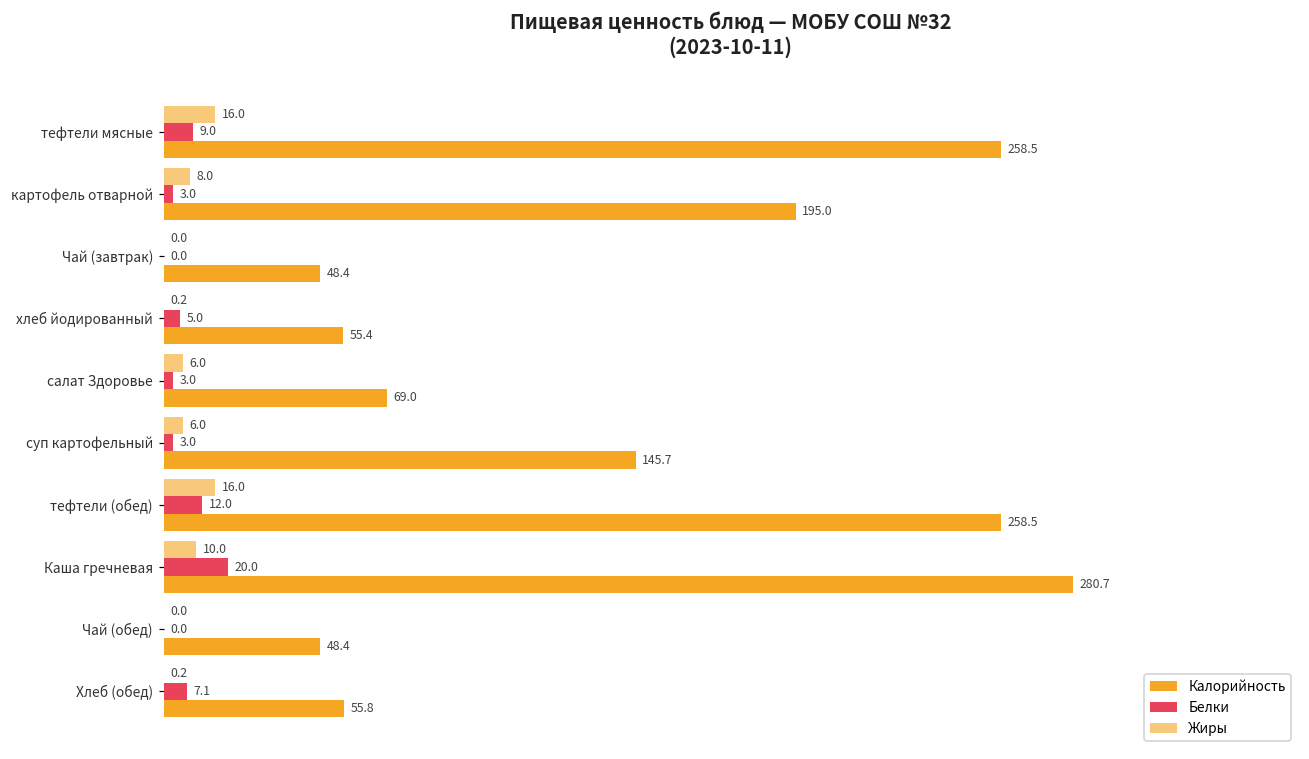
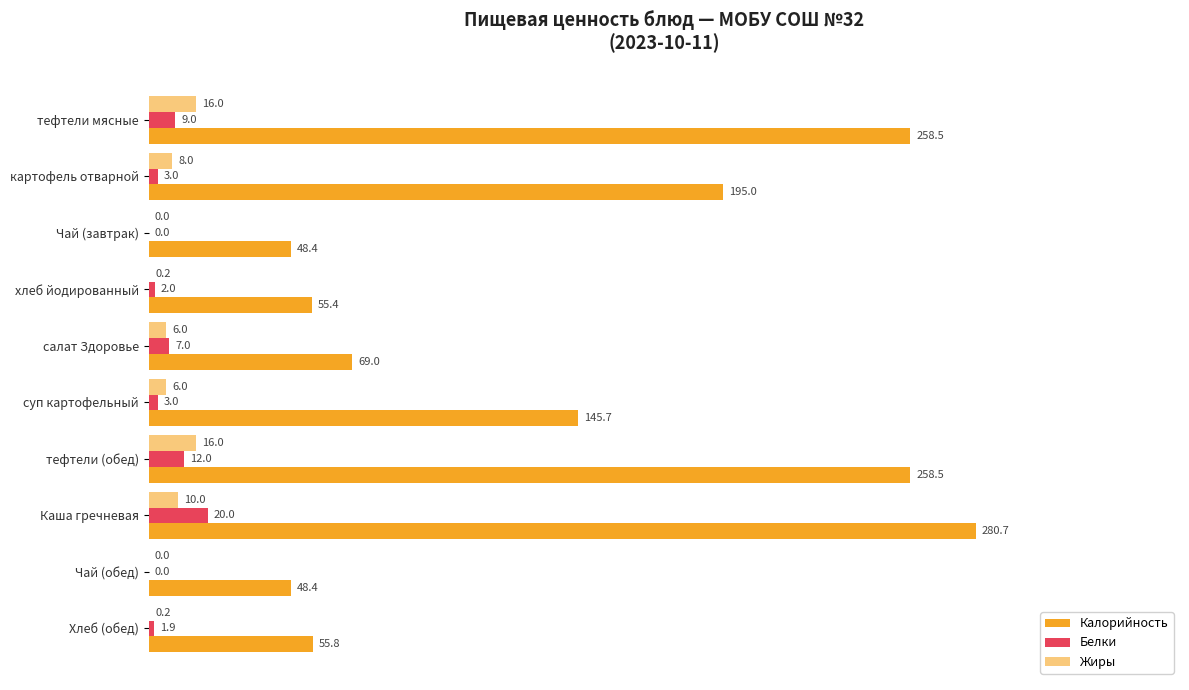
Белки, хлеб йодированный: 5.0 -> 2.0
Белки, салат Здоровье: 3.0 -> 7.0
Белки, Хлеб (обед): 7.1 -> 1.9
